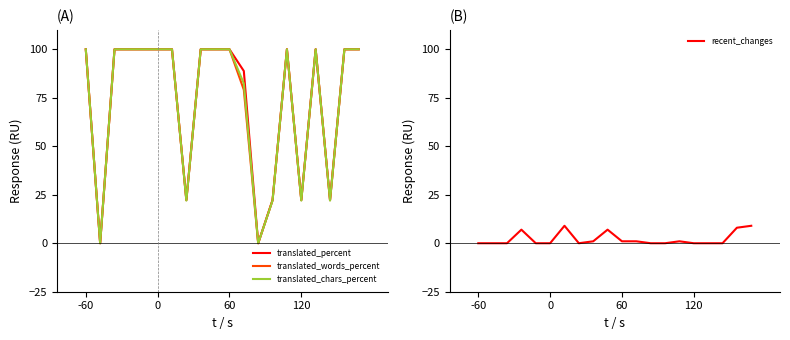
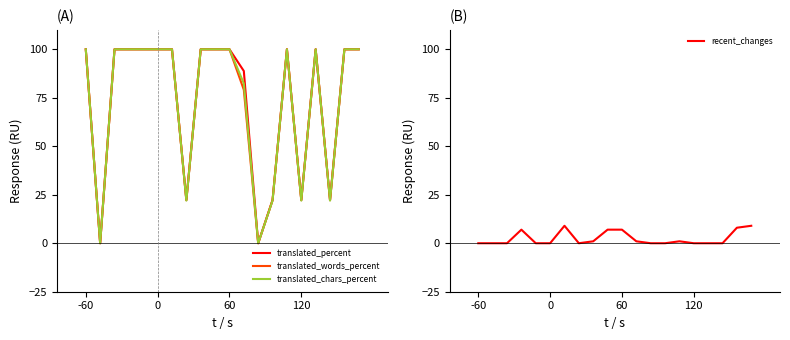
(B), 60: 1 -> 7
